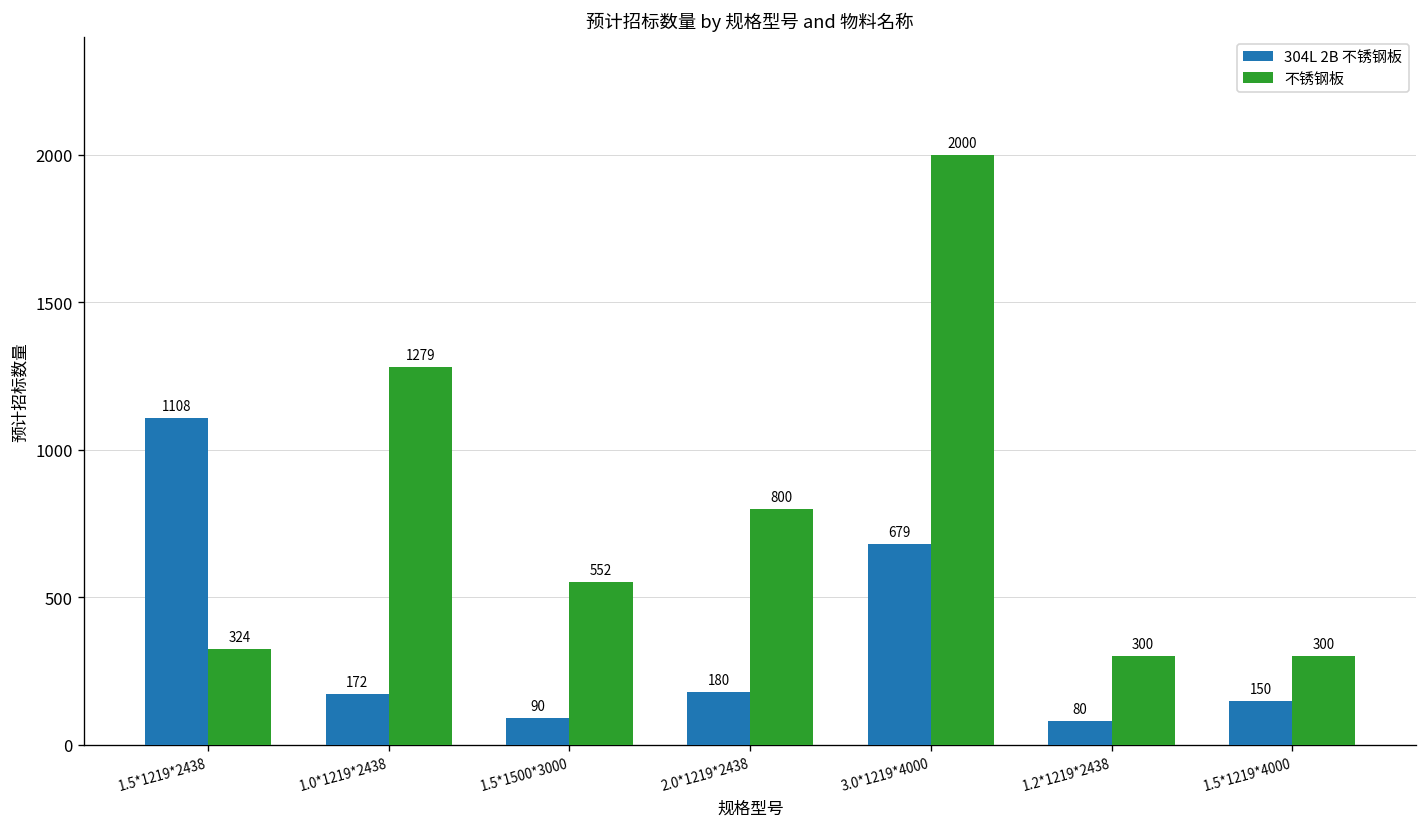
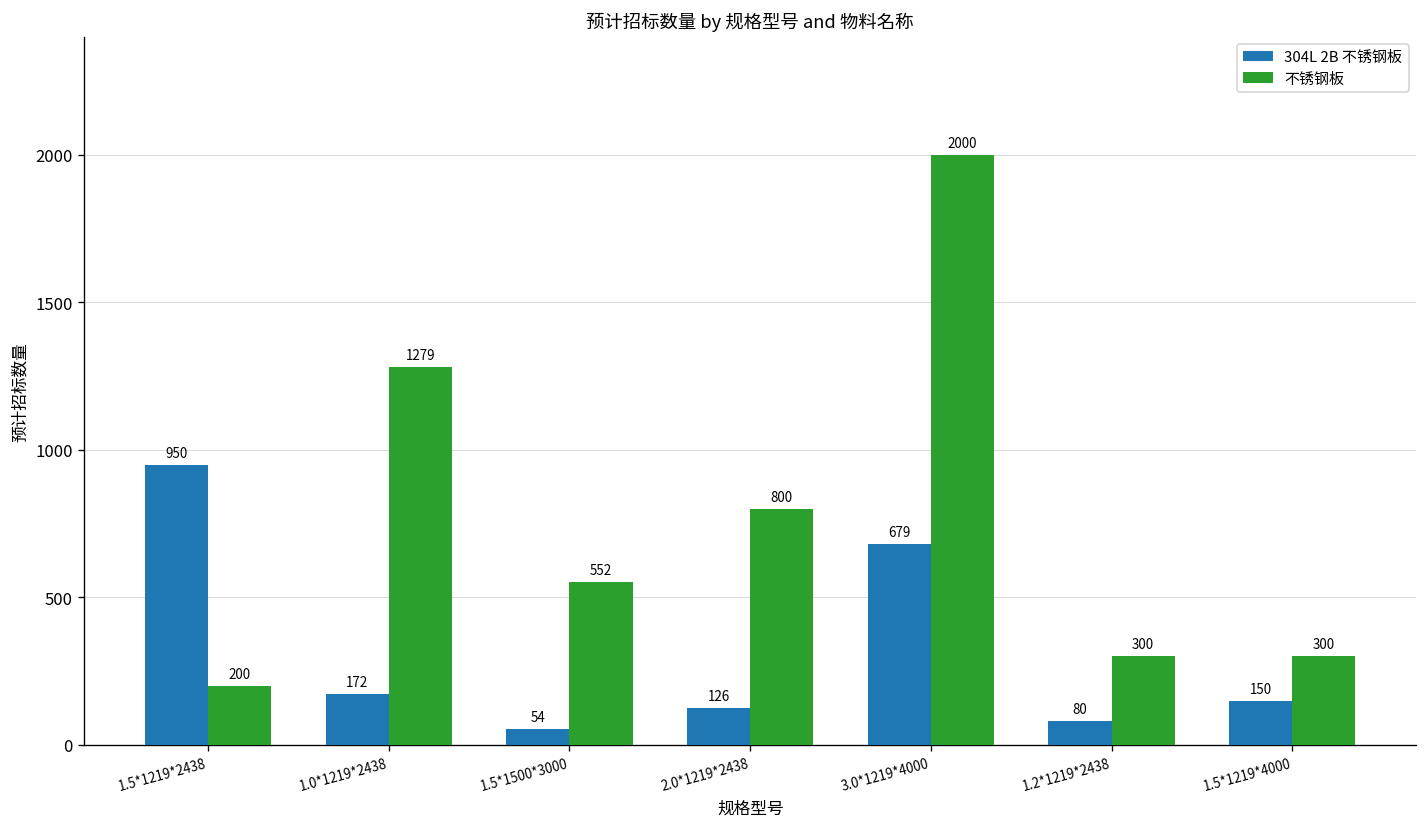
304L 2B 不锈钢板, 1.5*1219*2438: 1108 -> 950
不锈钢板, 1.5*1219*2438: 324 -> 200
304L 2B 不锈钢板, 1.5*1500*3000: 90 -> 54
304L 2B 不锈钢板, 2.0*1219*2438: 180 -> 126
